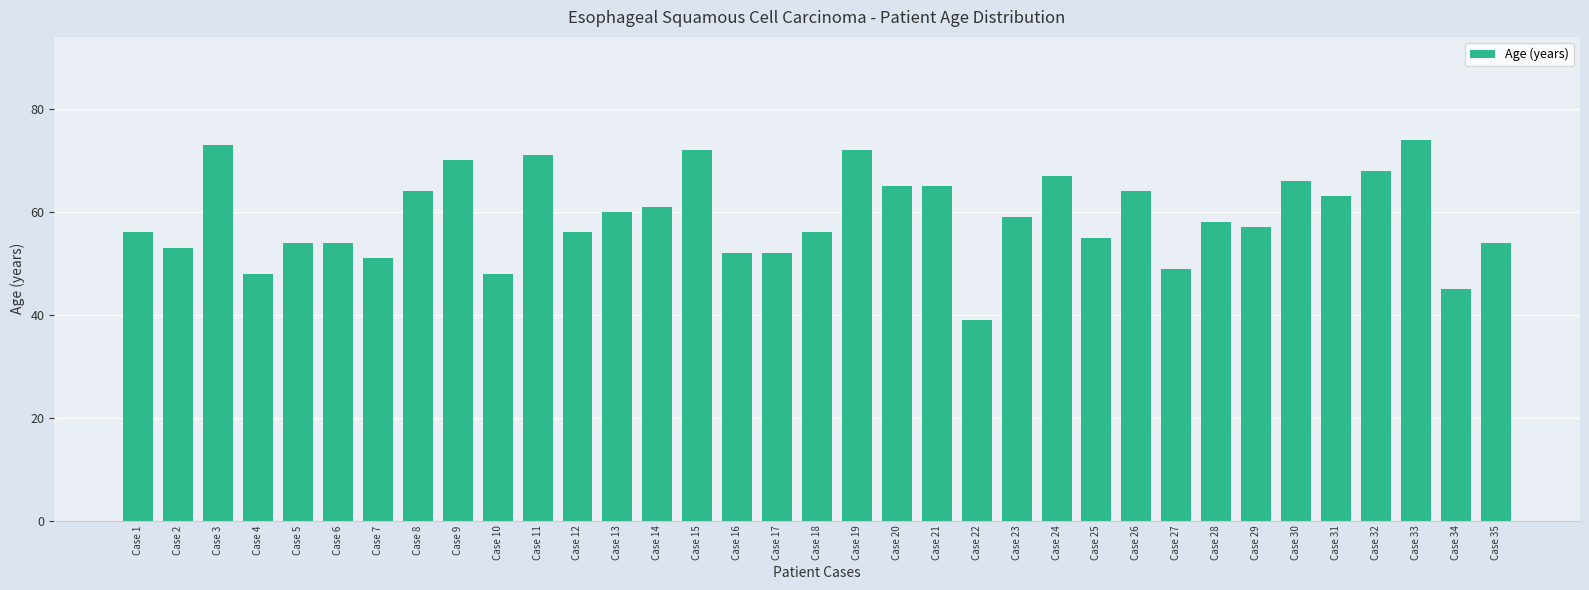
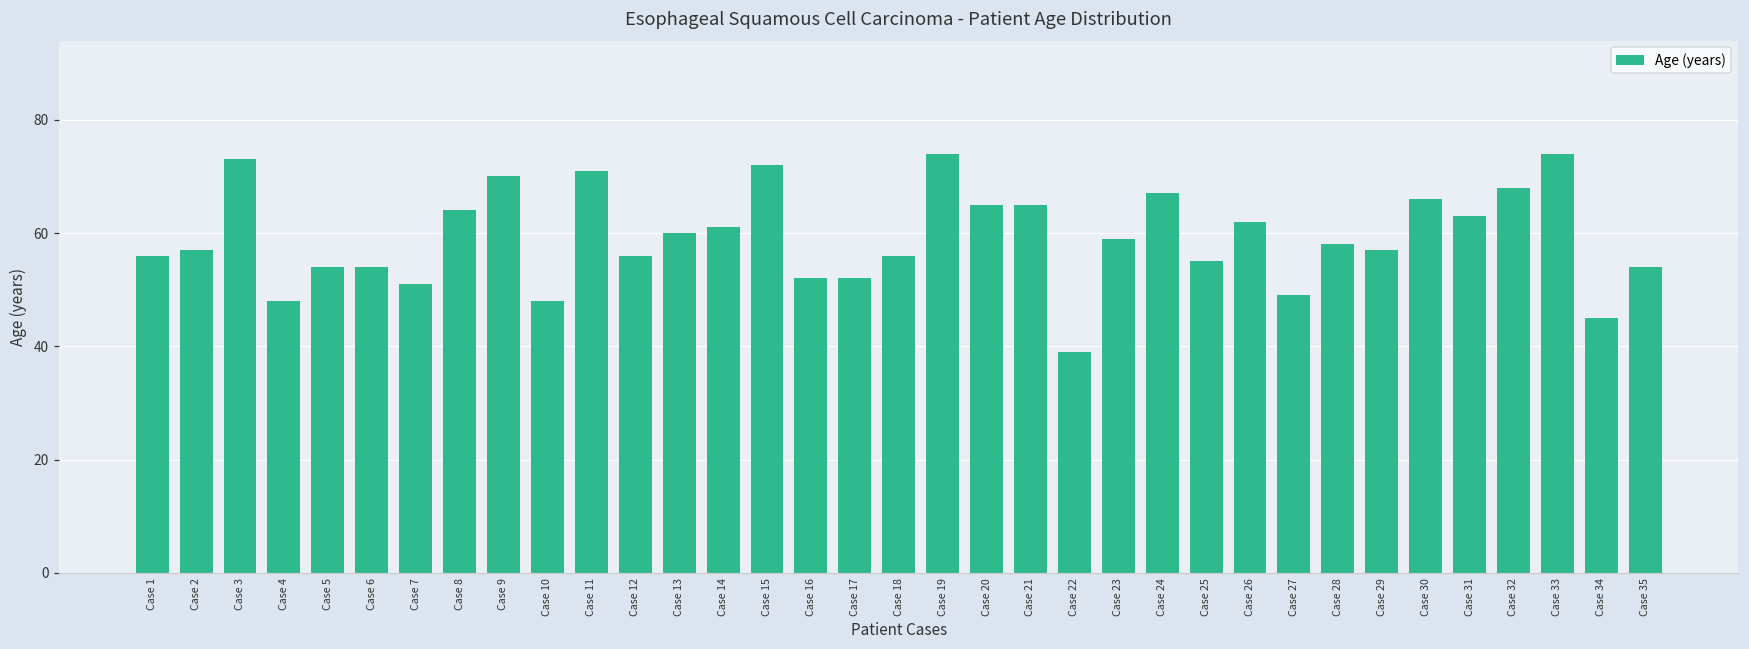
Case 2: 53 -> 57
Case 19: 72 -> 74
Case 26: 64 -> 62
